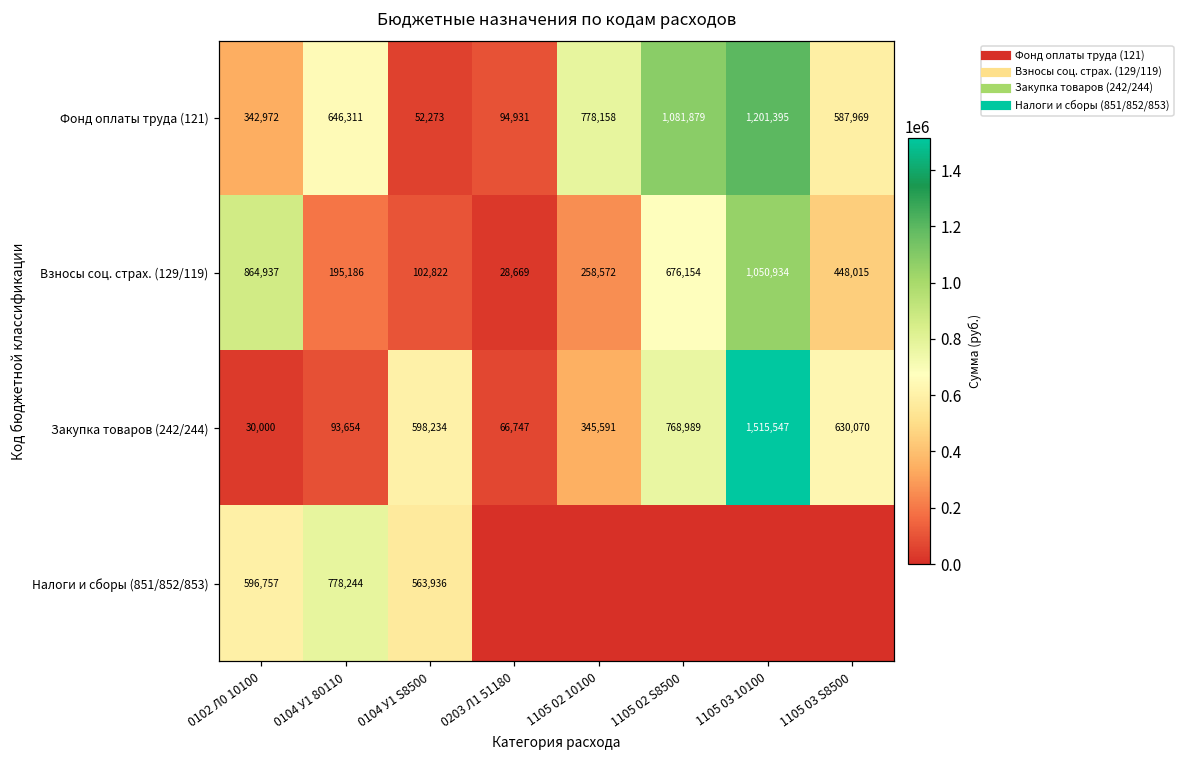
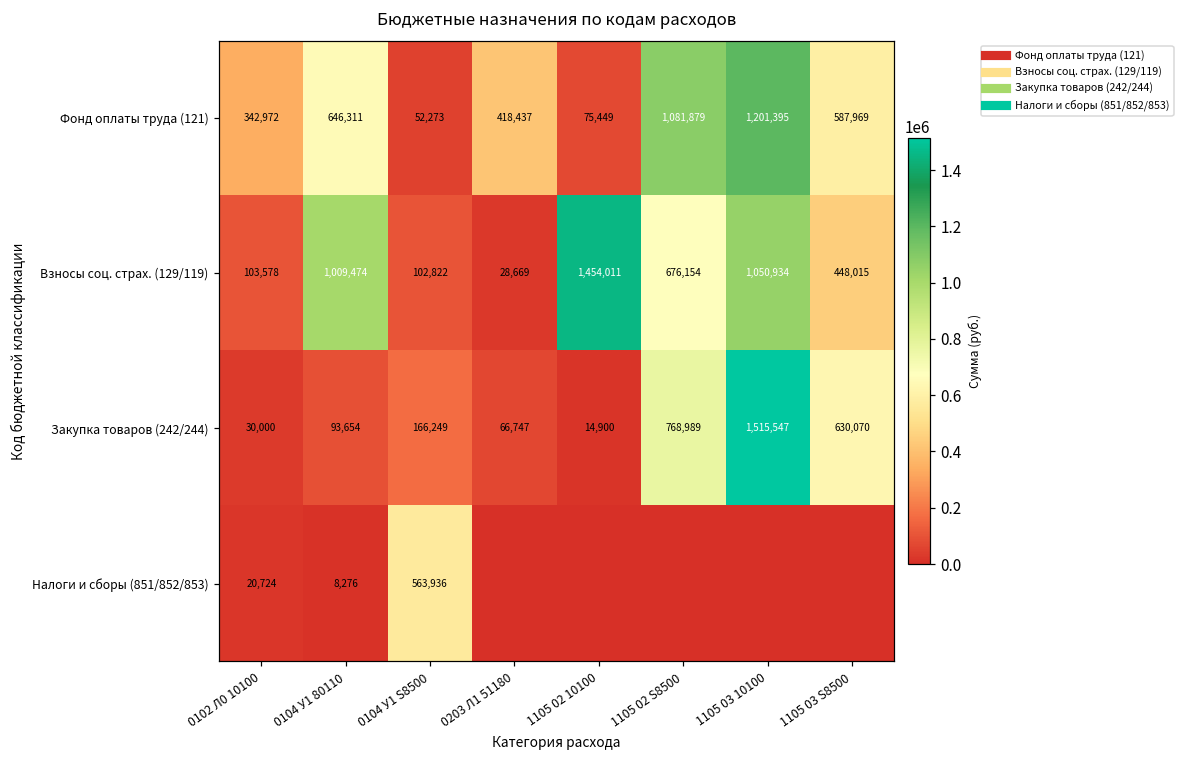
Фонд оплаты труда (121), 0203 Л1 51180: 94,931 -> 418,437
Фонд оплаты труда (121), 1105 02 10100: 778,158 -> 75,449
Взносы соц. страх. (129/119), 0102 Л0 10100: 864,937 -> 103,578
Взносы соц. страх. (129/119), 0104 У1 80110: 195,186 -> 1,009,474
Взносы соц. страх. (129/119), 1105 02 10100: 258,572 -> 1,454,011
Закупка товаров (242/244), 0104 У1 S8500: 598,234 -> 166,249
Закупка товаров (242/244), 1105 02 10100: 345,591 -> 14,900
Налоги и сборы (851/852/853), 0102 Л0 10100: 596,757 -> 20,724
Налоги и сборы (851/852/853), 0104 У1 80110: 778,244 -> 8,276
